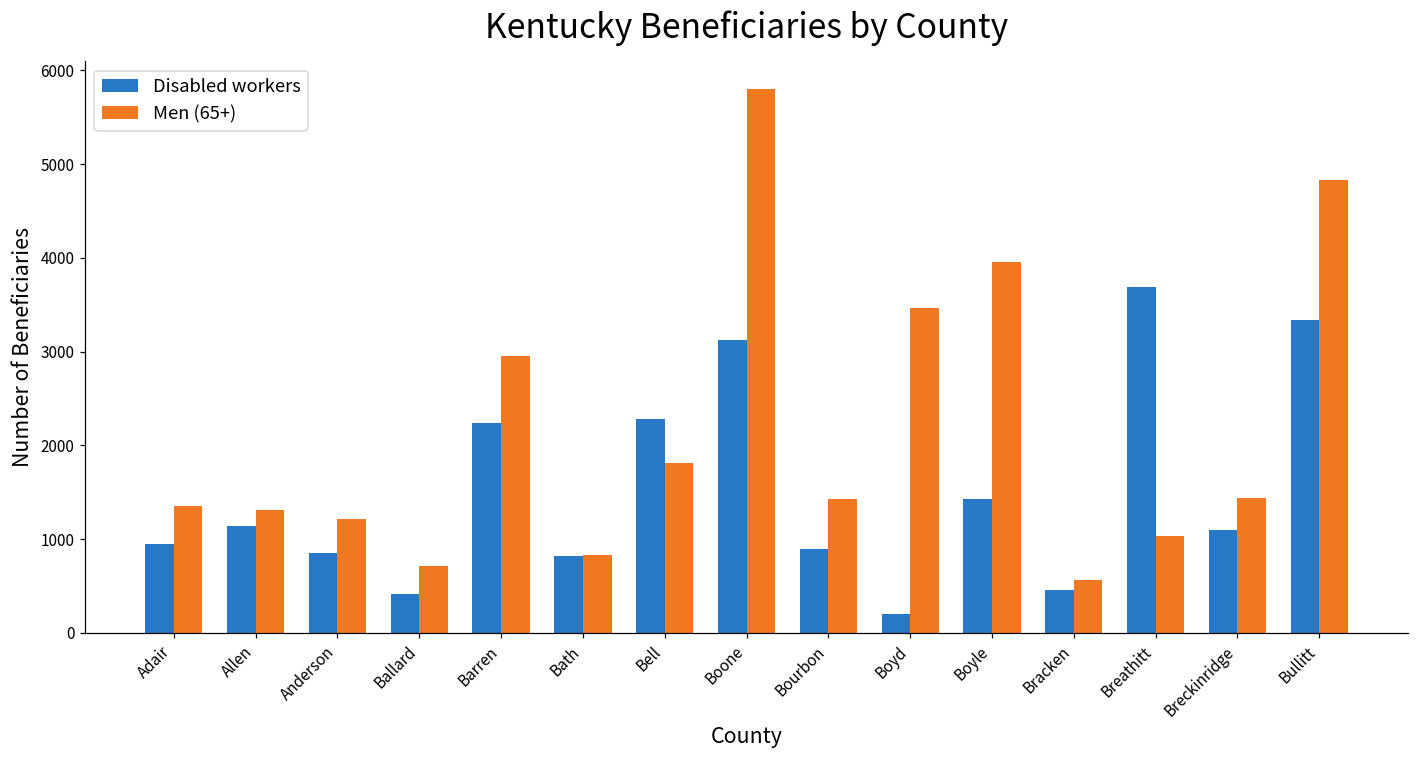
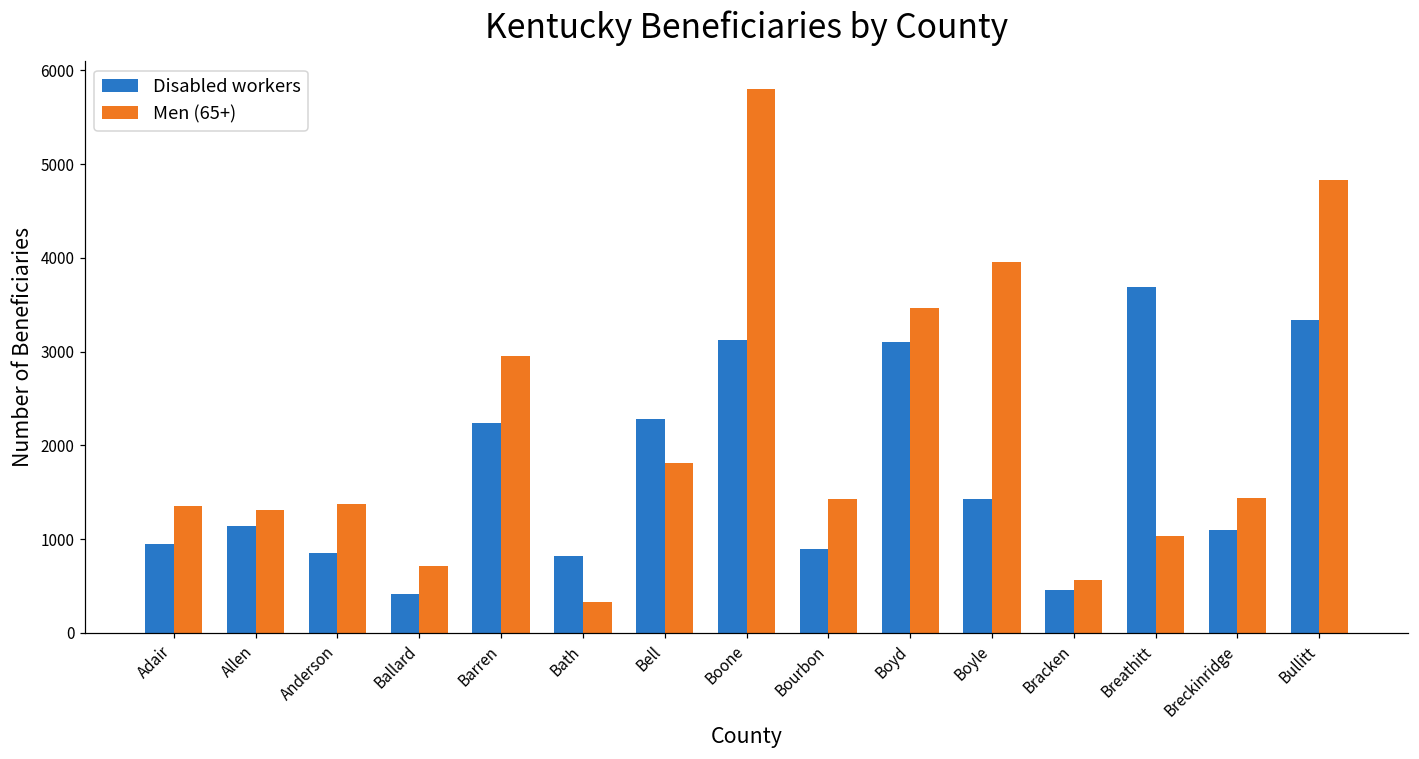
Men (65+), Anderson: 1200 -> 1400
Men (65+), Bath: 800 -> 300
Disabled workers, Boyd: 200 -> 3100
